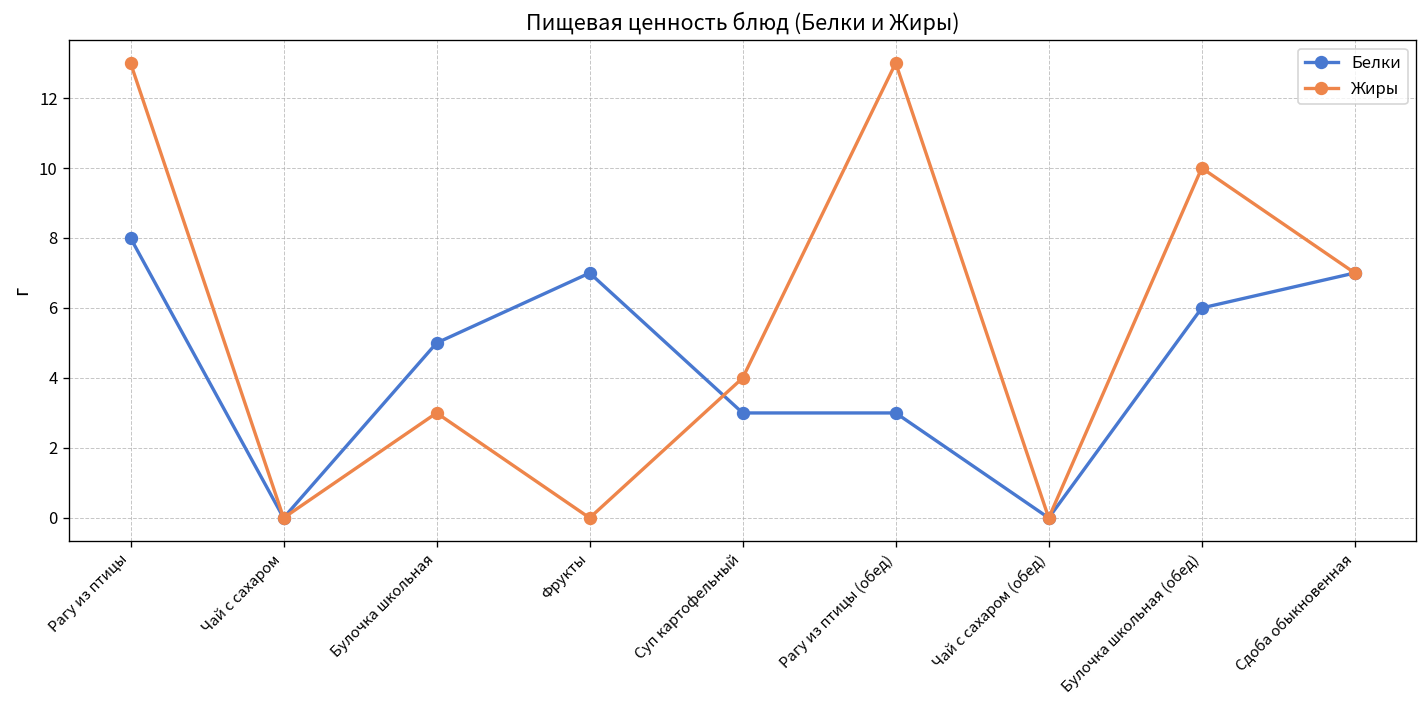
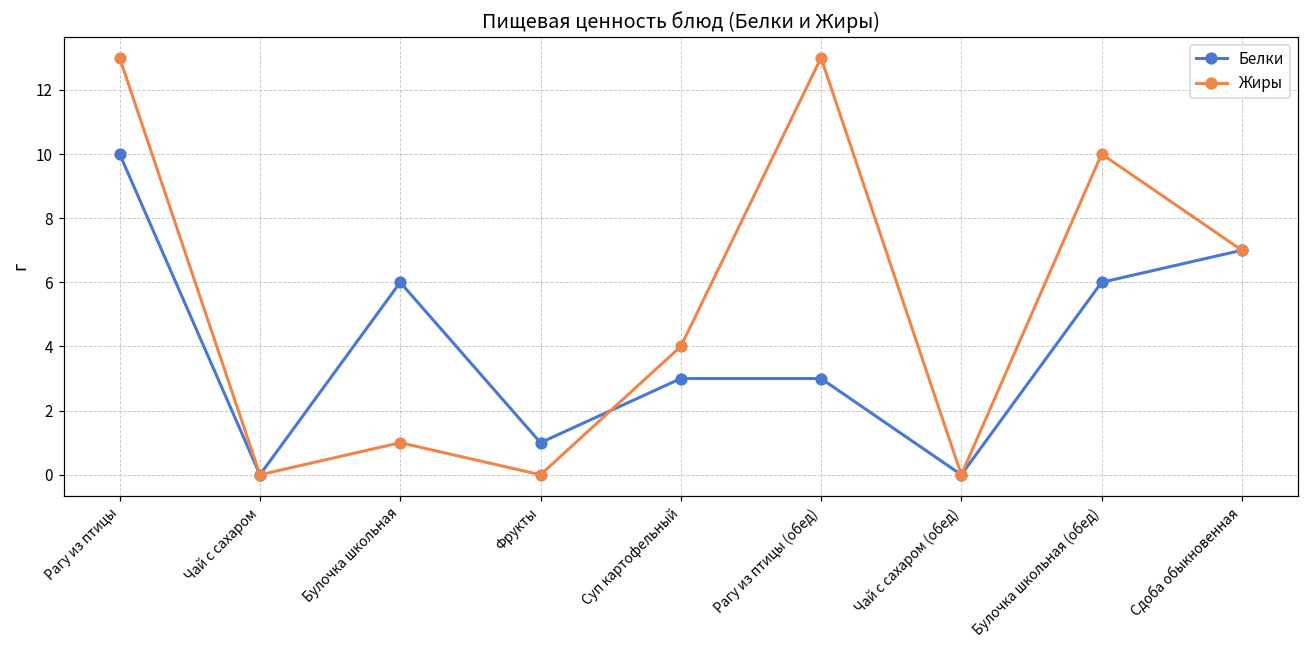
Белки, Рагу из птицы: 8 -> 10
Белки, Булочка школьная: 5 -> 6
Жиры, Булочка школьная: 3 -> 1
Белки, Фрукты: 7 -> 1
